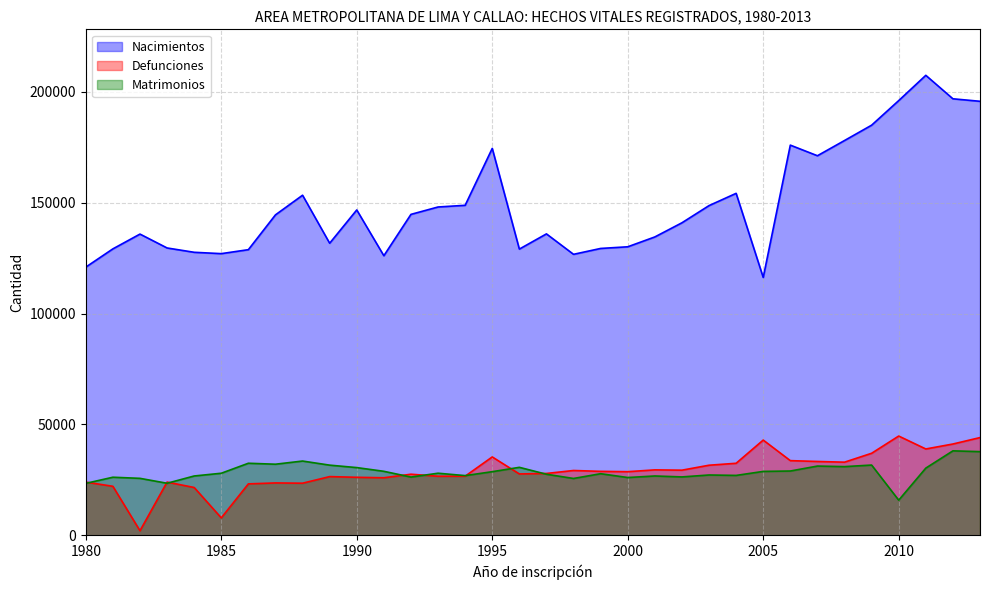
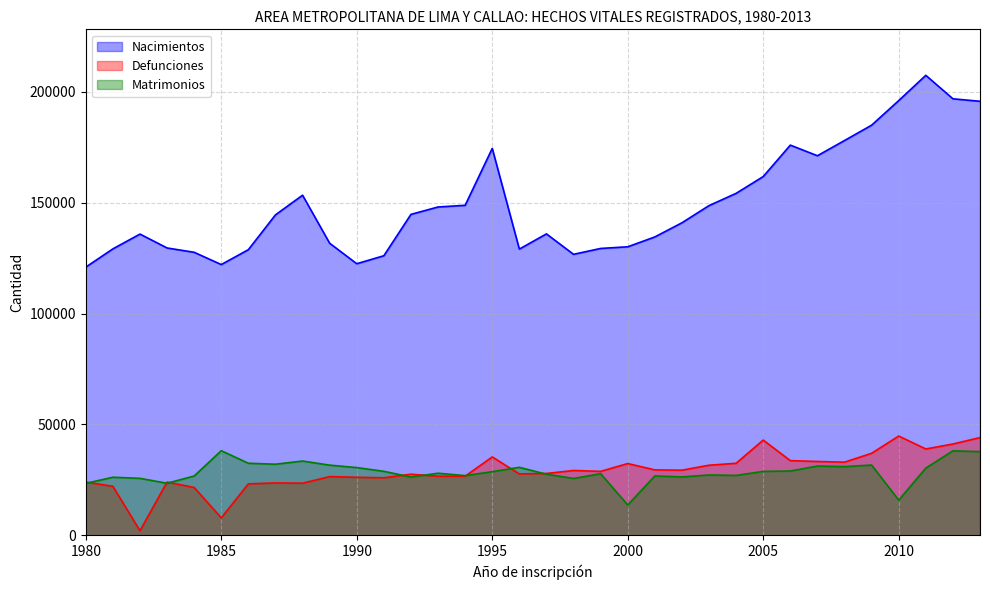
Nacimientos, 1985: 127000 -> 122000
Matrimonios, 1985: 28000 -> 38000
Nacimientos, 1990: 147000 -> 122000
Defunciones, 2000: 29000 -> 32000
Matrimonios, 2000: 26000 -> 14000
Nacimientos, 2005: 116000 -> 162000
